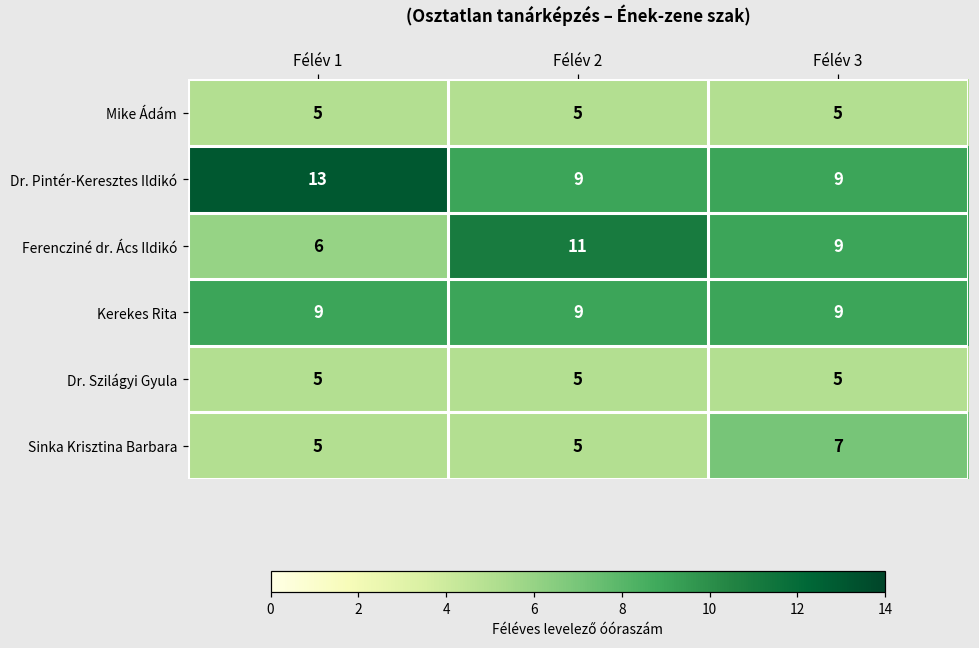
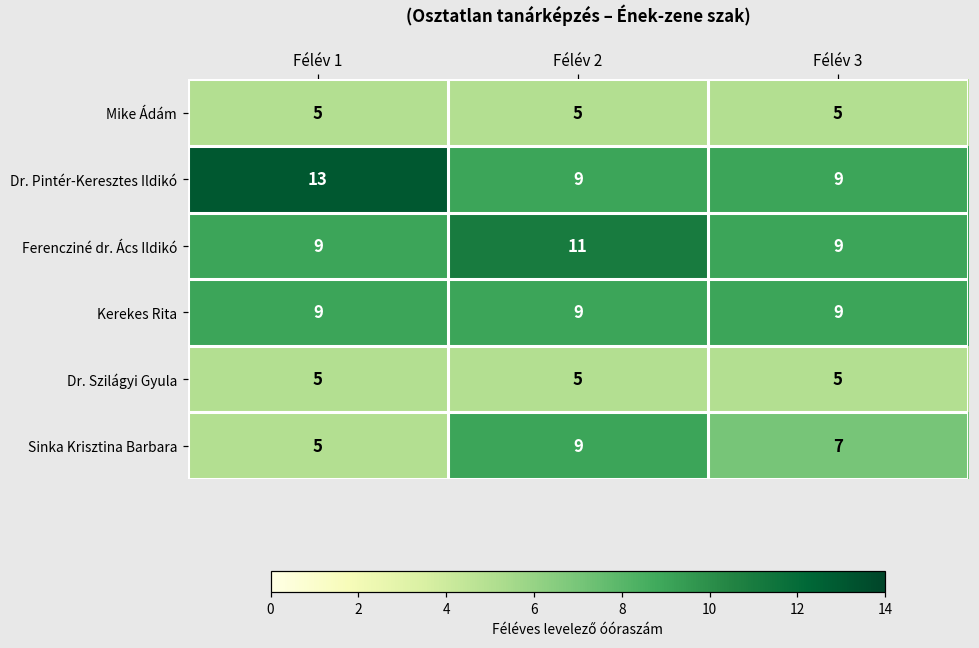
Ferencziné dr. Ács Ildikó, Félév 1: 6 -> 9
Sinka Krisztina Barbara, Félév 2: 5 -> 9
